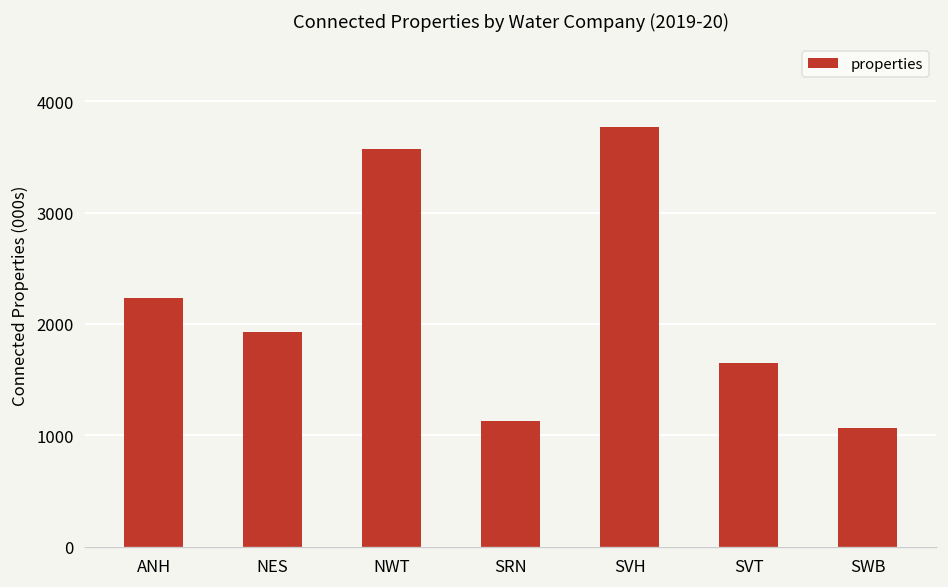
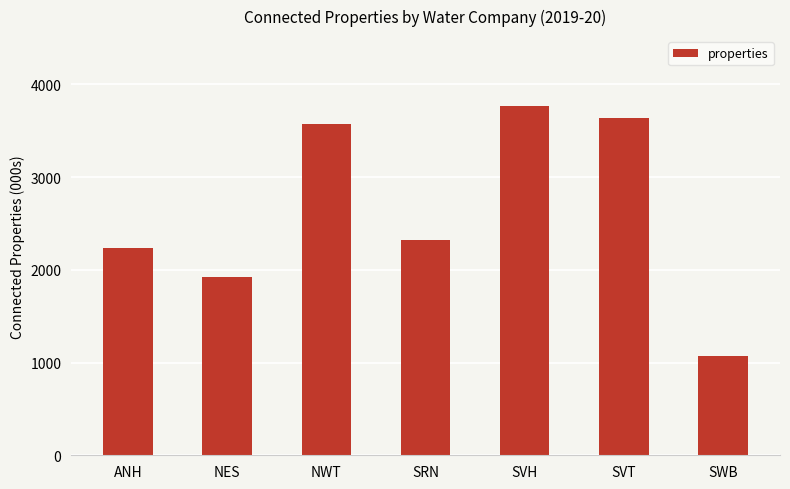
SRN: 1100 -> 2300
SVT: 1700 -> 3600
